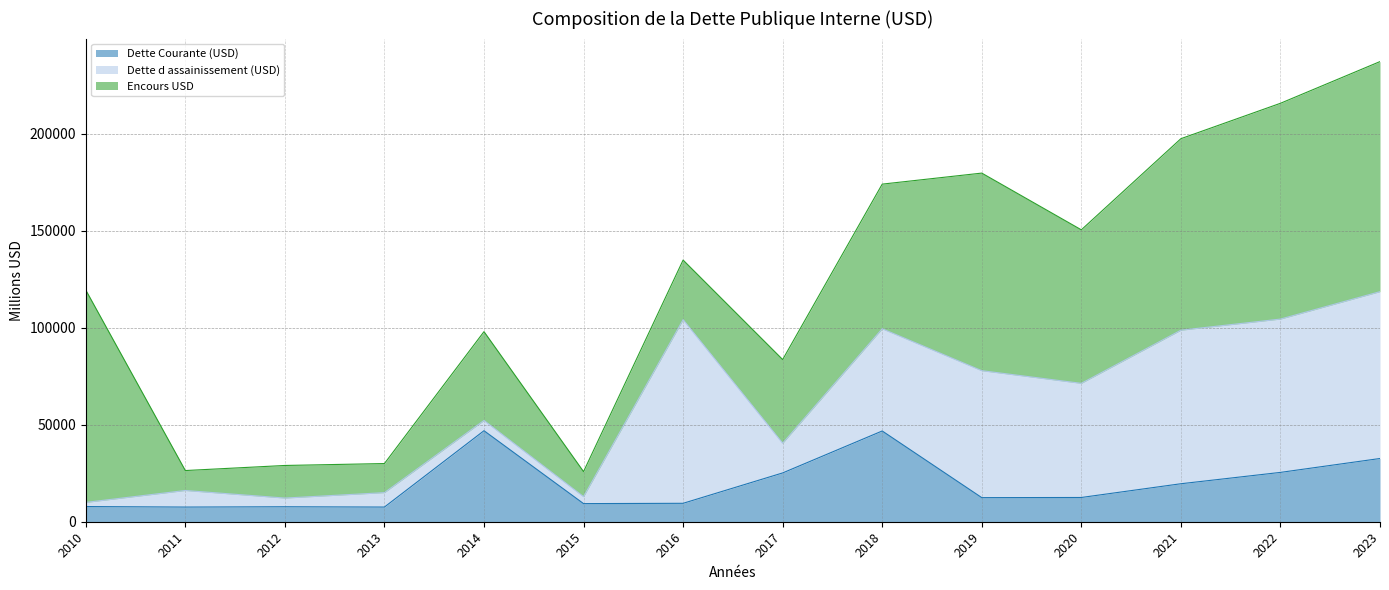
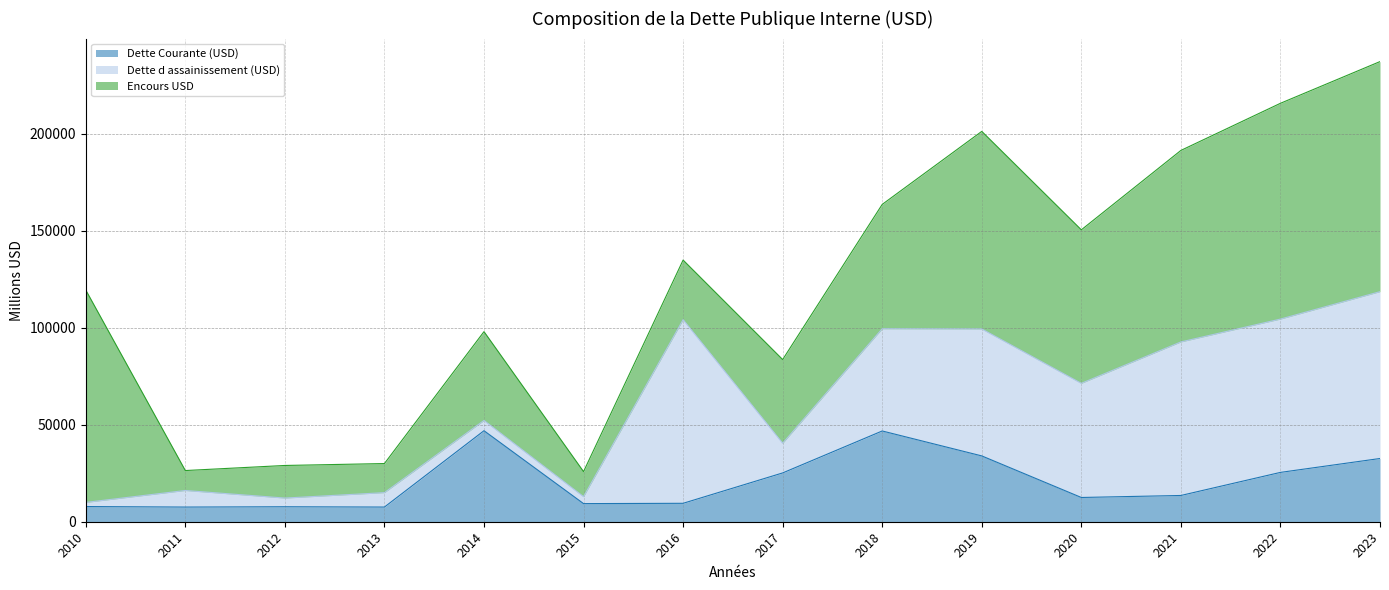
Encours USD, 2018: 75000 -> 64000
Dette Courante (USD), 2019: 12000 -> 34000
Dette Courante (USD), 2021: 20000 -> 14000
